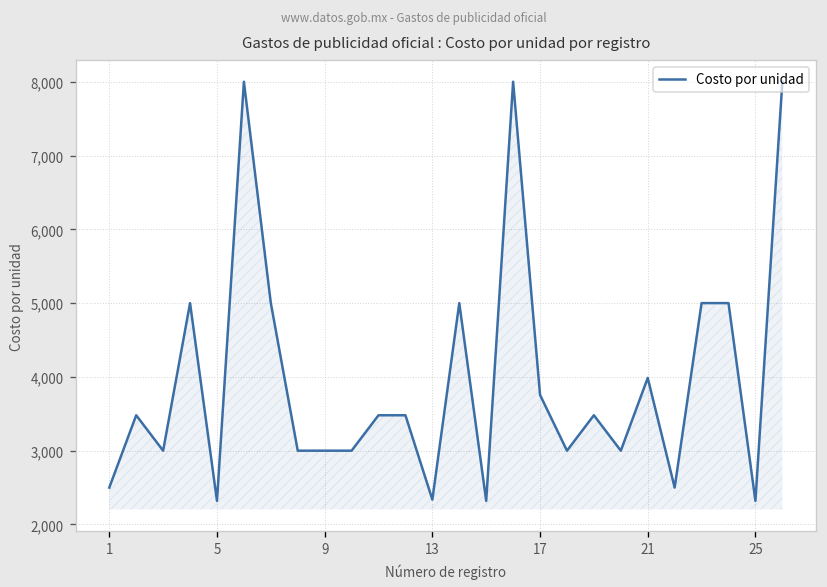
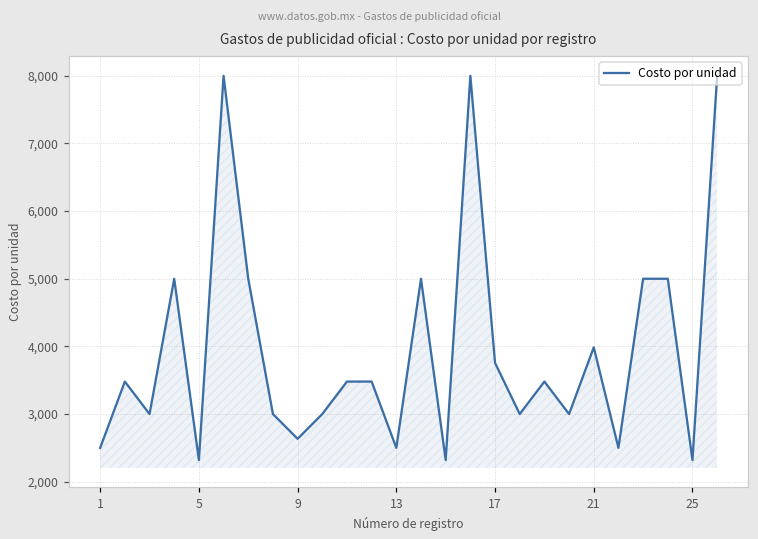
9: 3,000 -> 2,600
13: 2,300 -> 2,500
